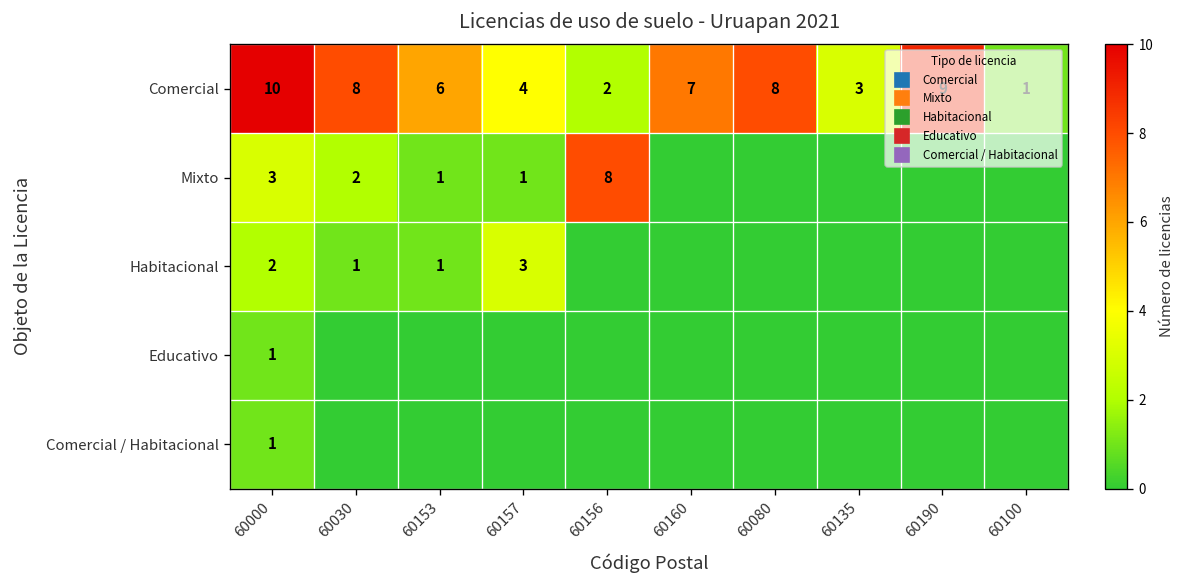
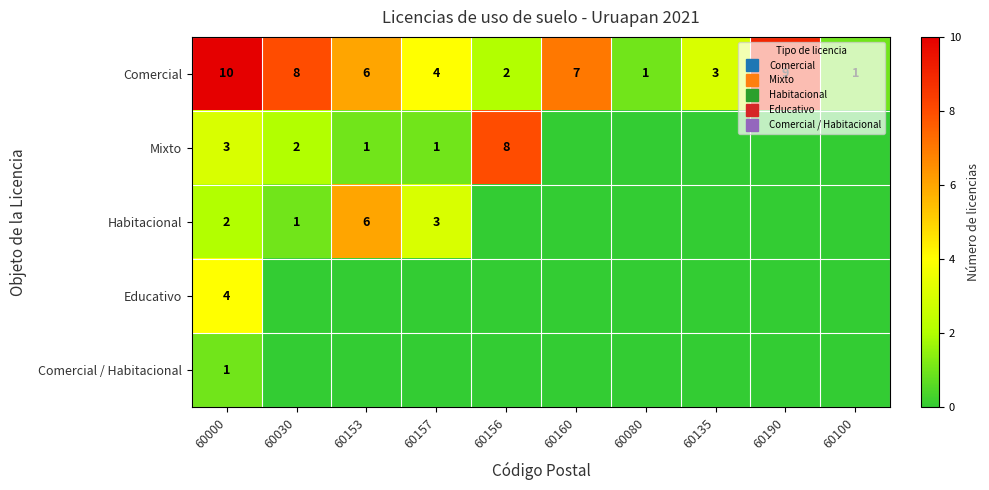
Comercial, 60080: 8 -> 1
Habitacional, 60153: 1 -> 6
Educativo, 60000: 1 -> 4
